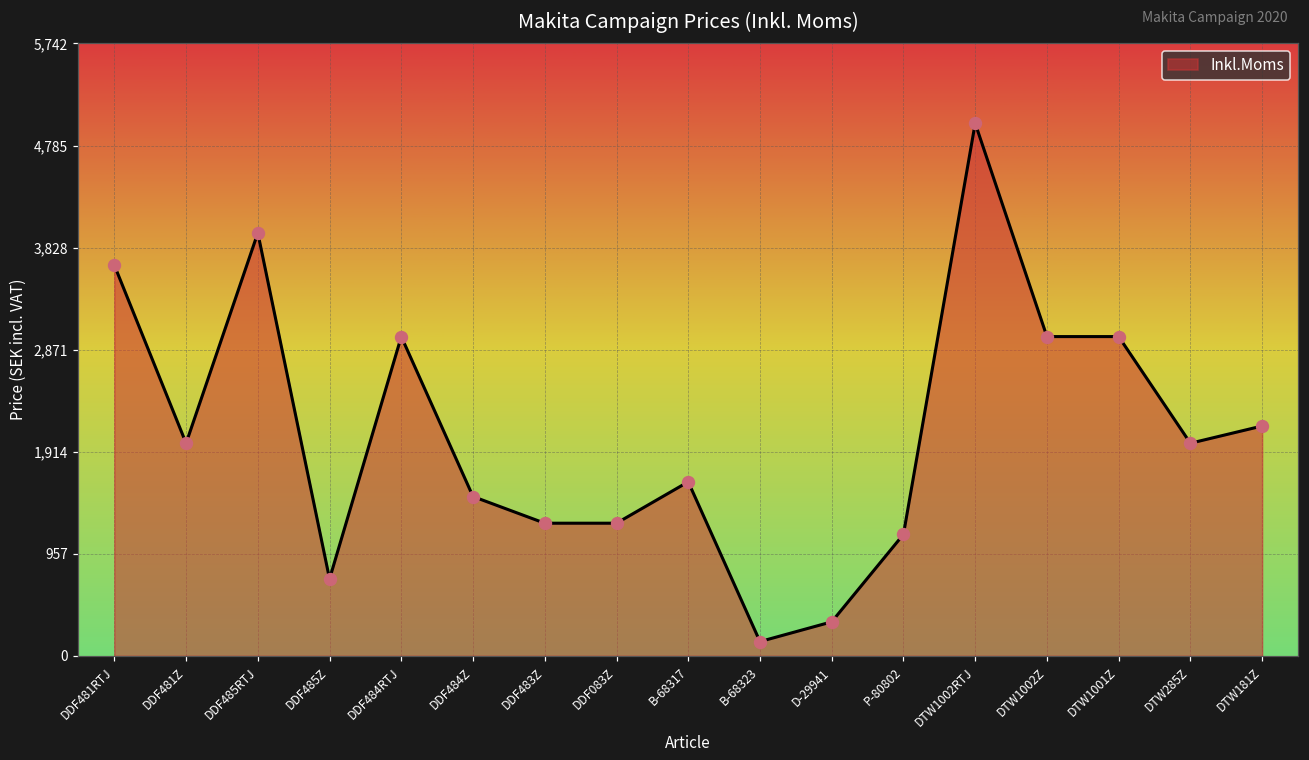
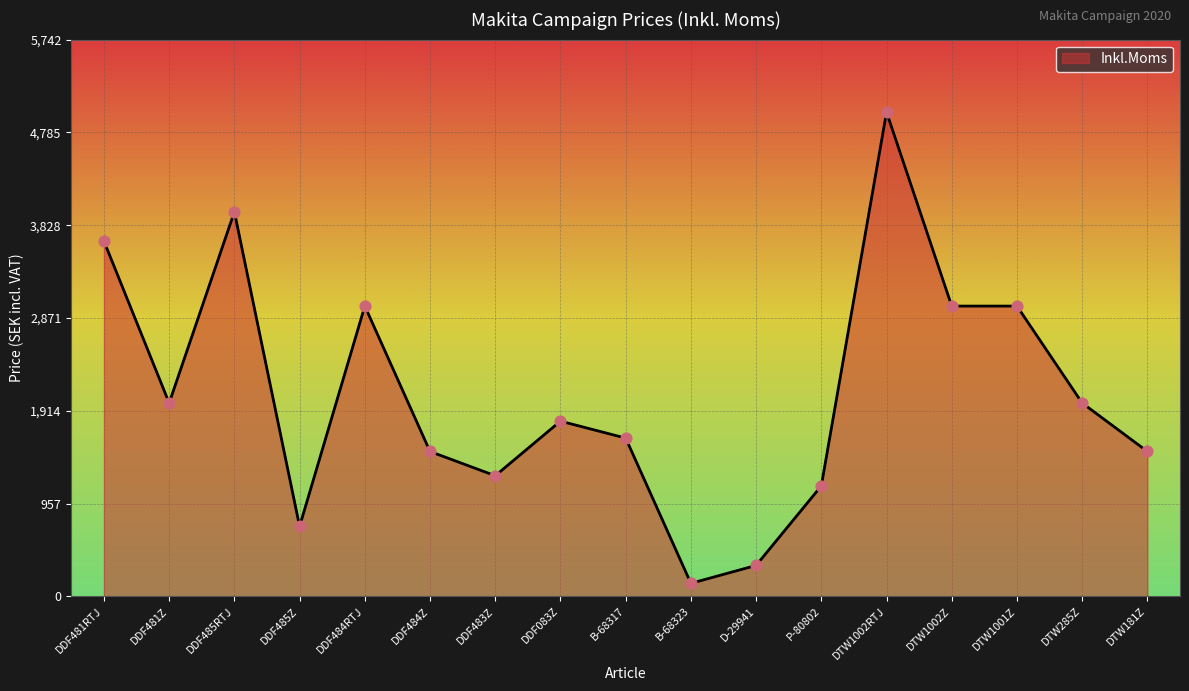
DDF083Z: 1,200 -> 1,800
DTW181Z: 2,200 -> 1,500
